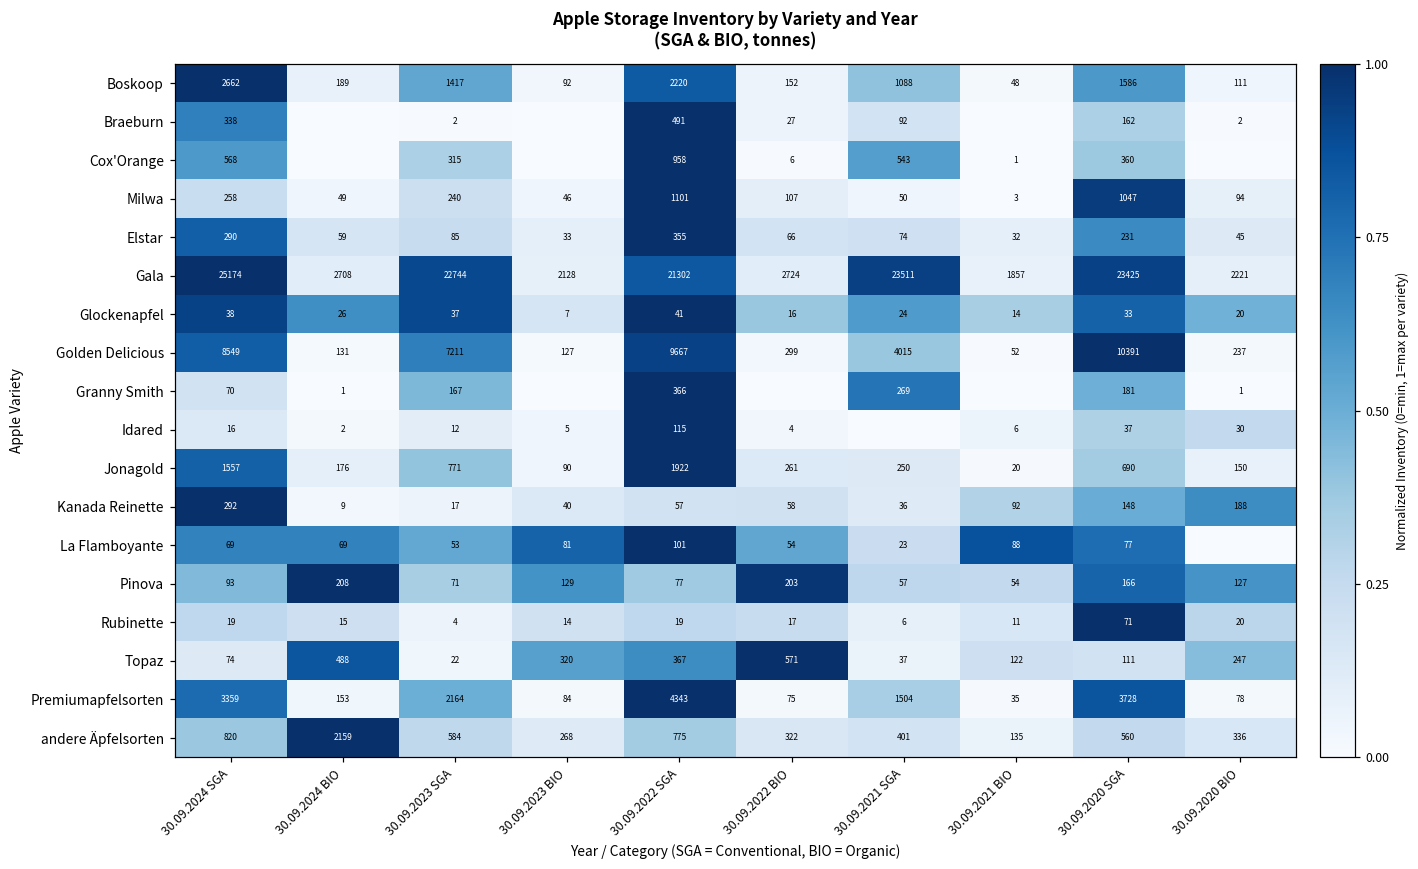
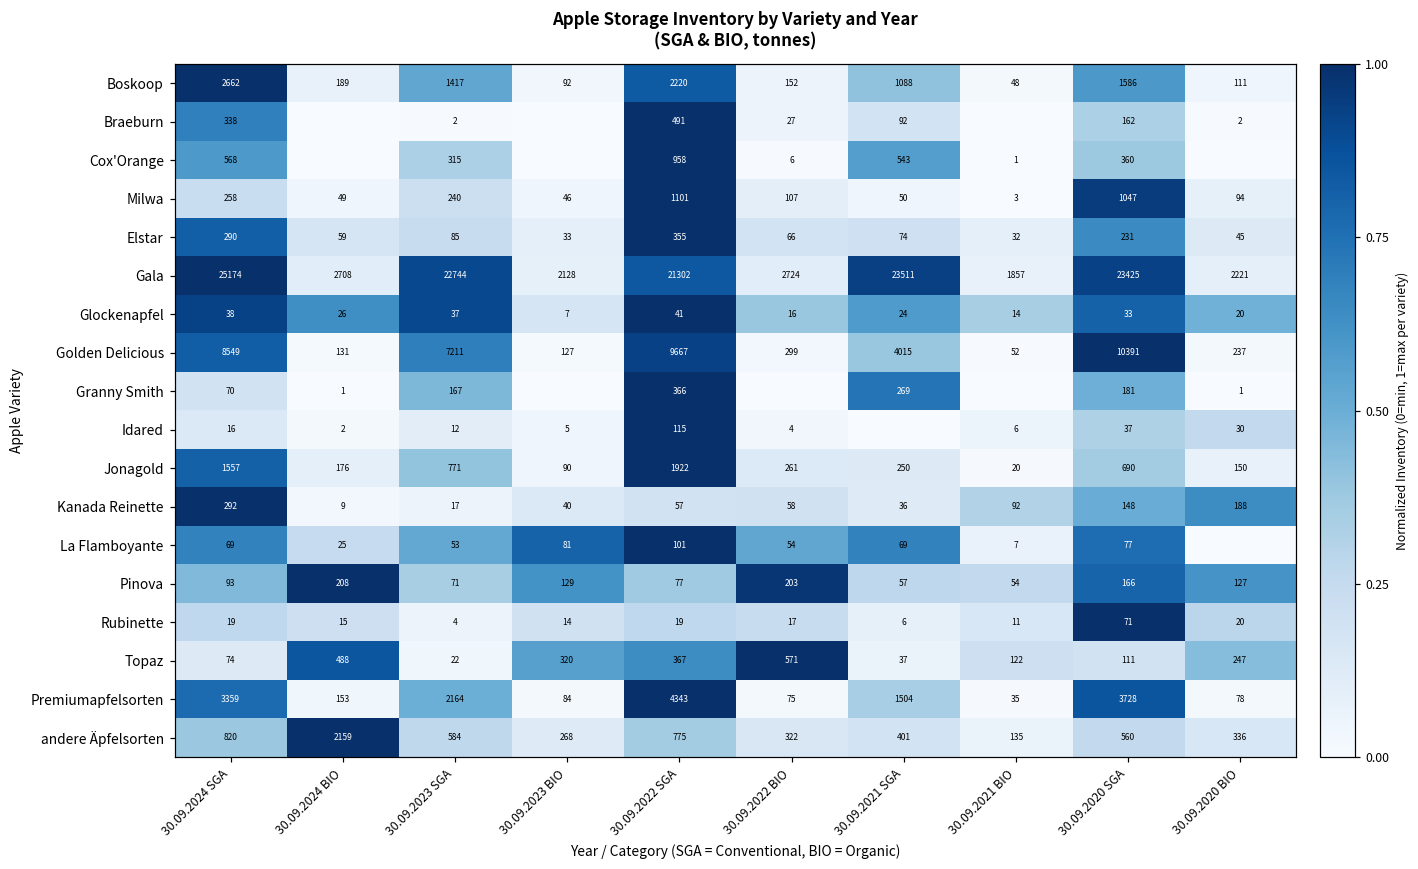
La Flamboyante, 30.09.2024 BIO: 69 -> 25
La Flamboyante, 30.09.2021 SGA: 23 -> 69
La Flamboyante, 30.09.2021 BIO: 88 -> 7
